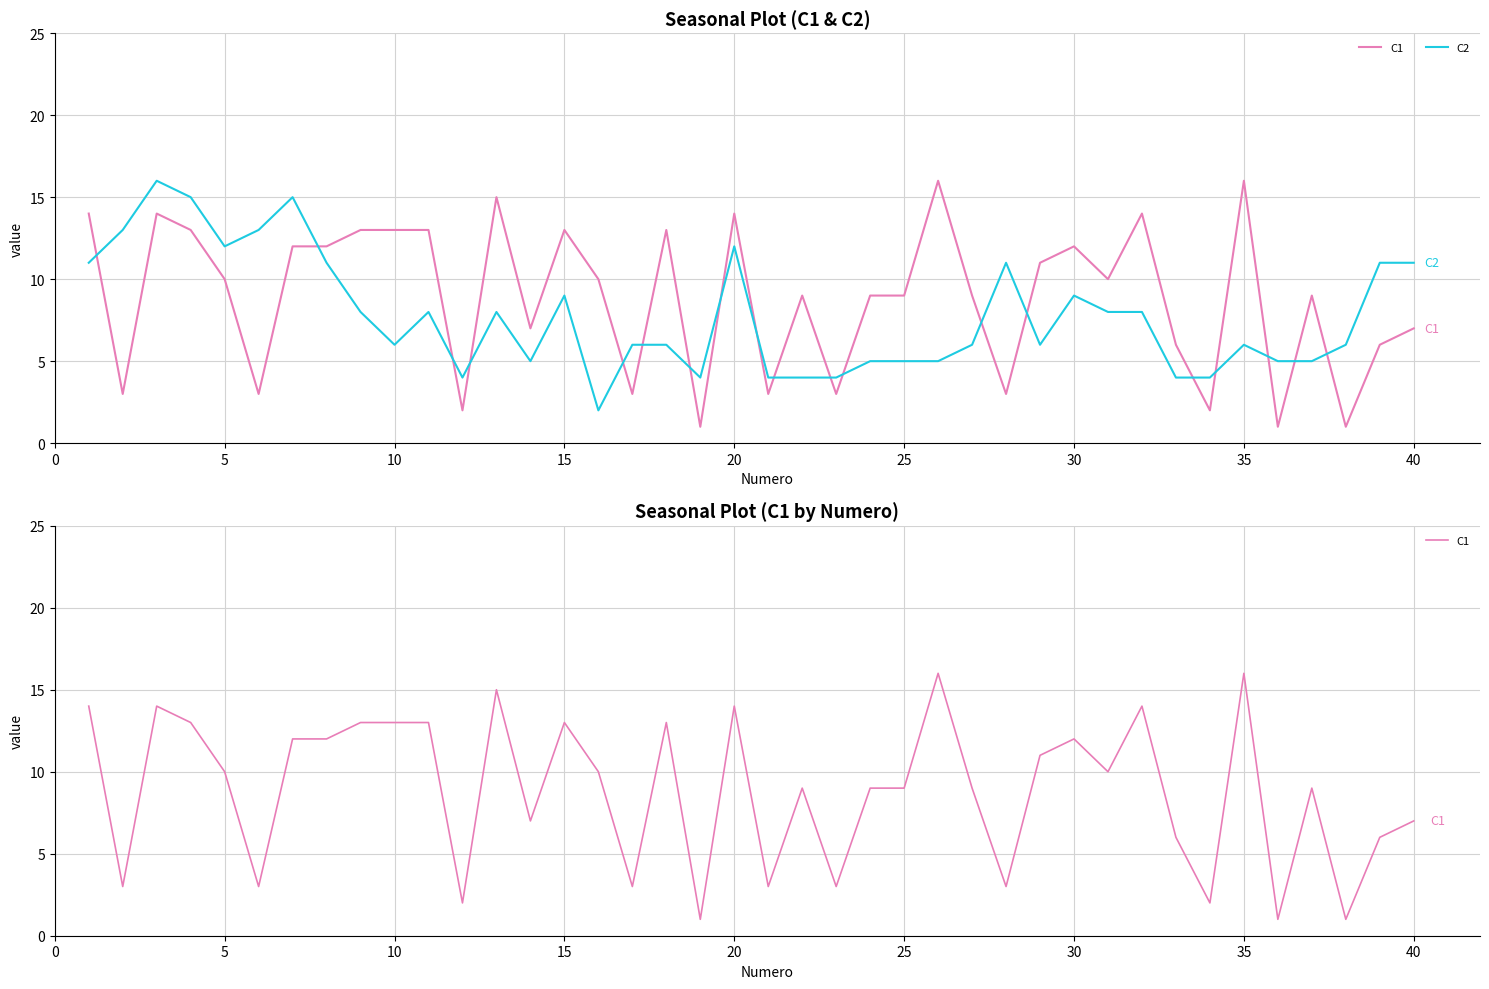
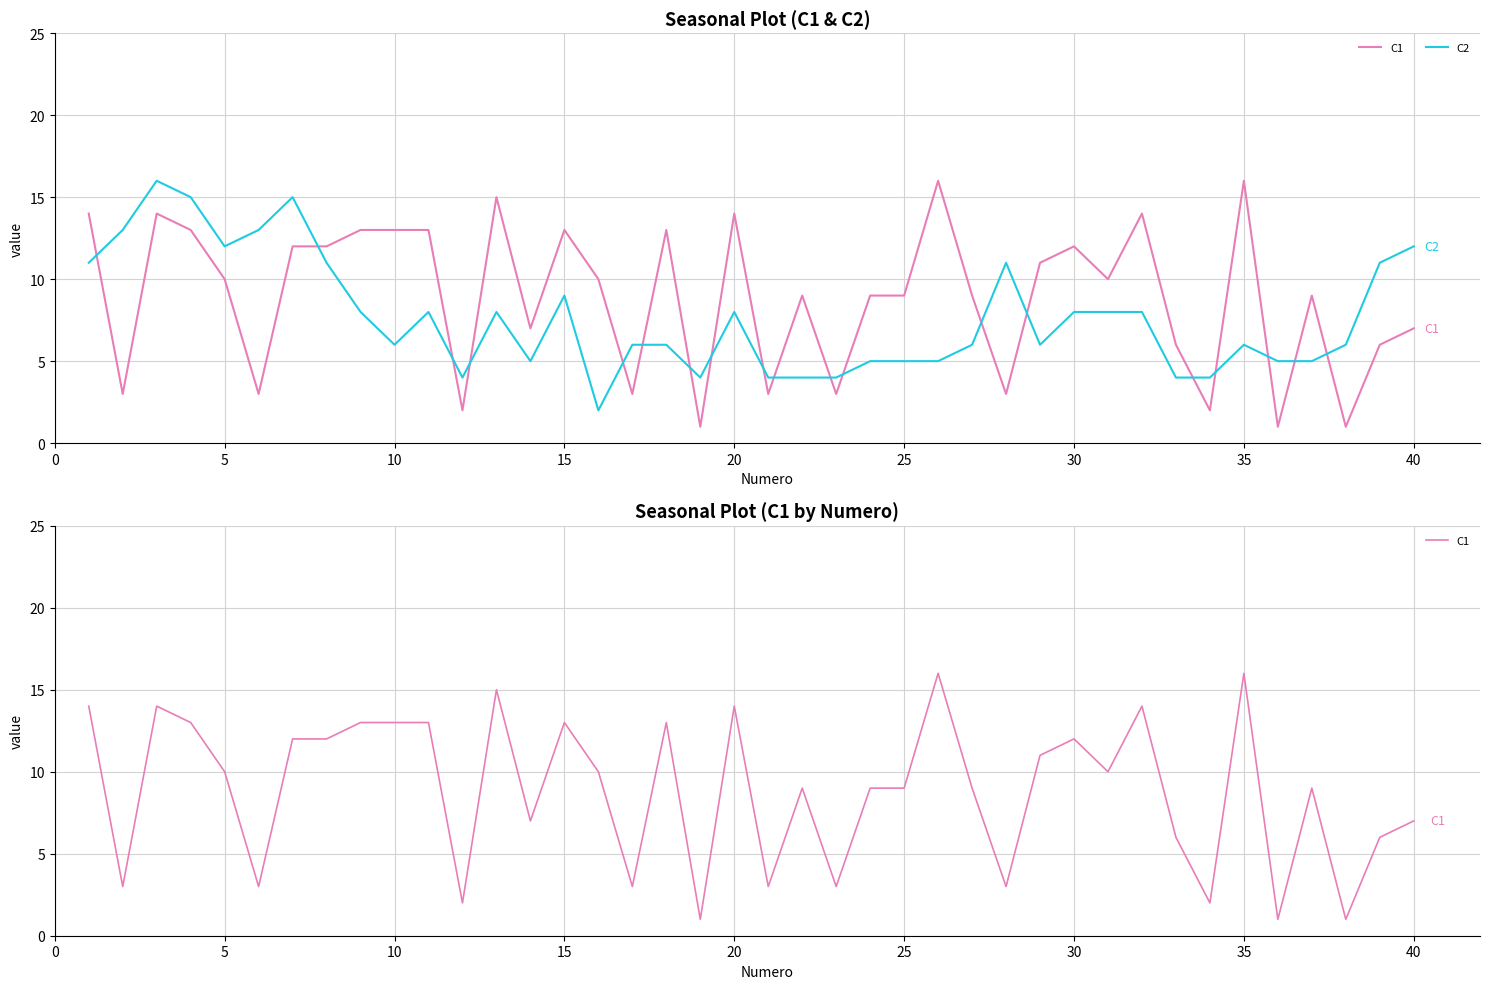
Seasonal Plot (C1 & C2), C2, 20: 12 -> 8
Seasonal Plot (C1 & C2), C2, 30: 9 -> 8
Seasonal Plot (C1 & C2), C2, 40: 11 -> 12
